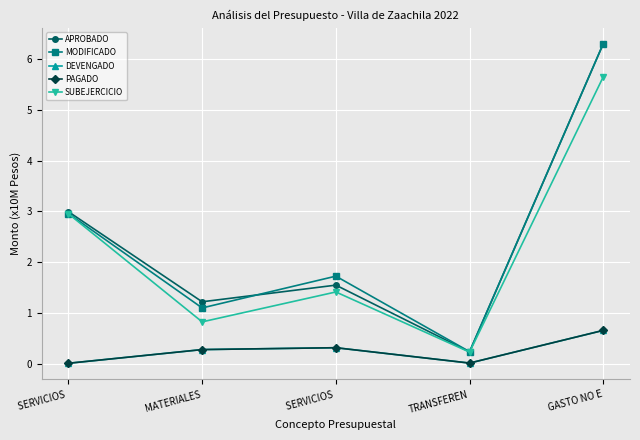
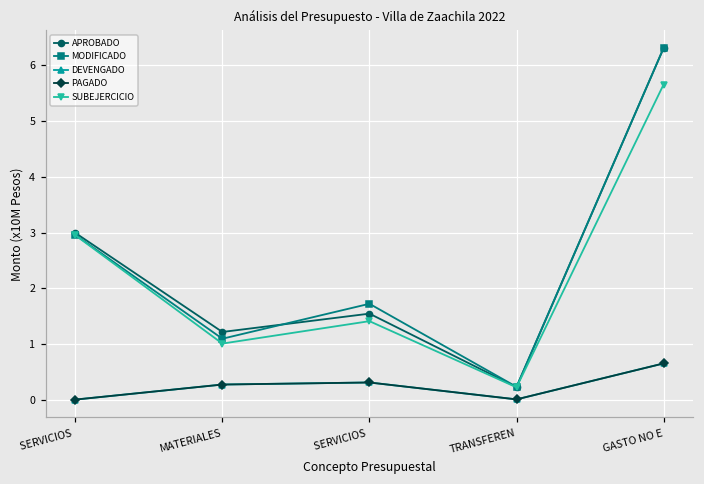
SUBEJERCICIO, MATERIALES: 0.8 -> 1.0
